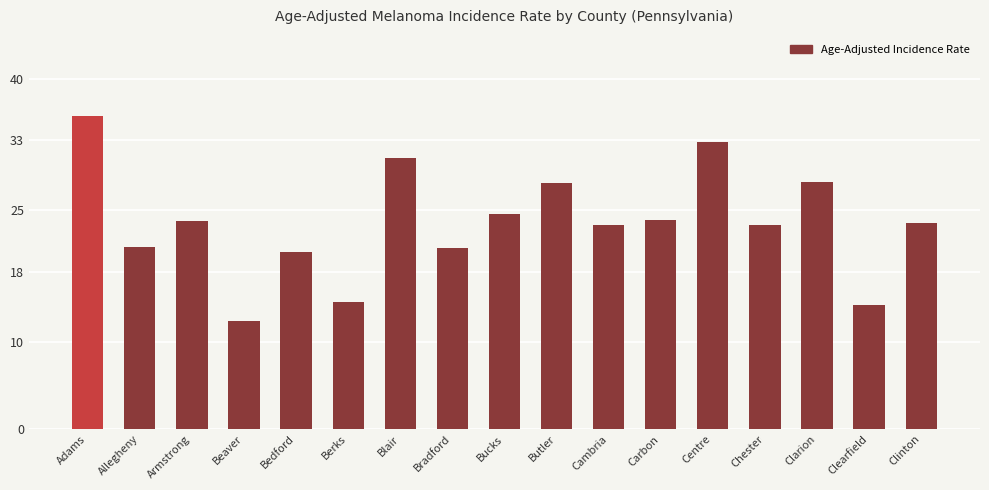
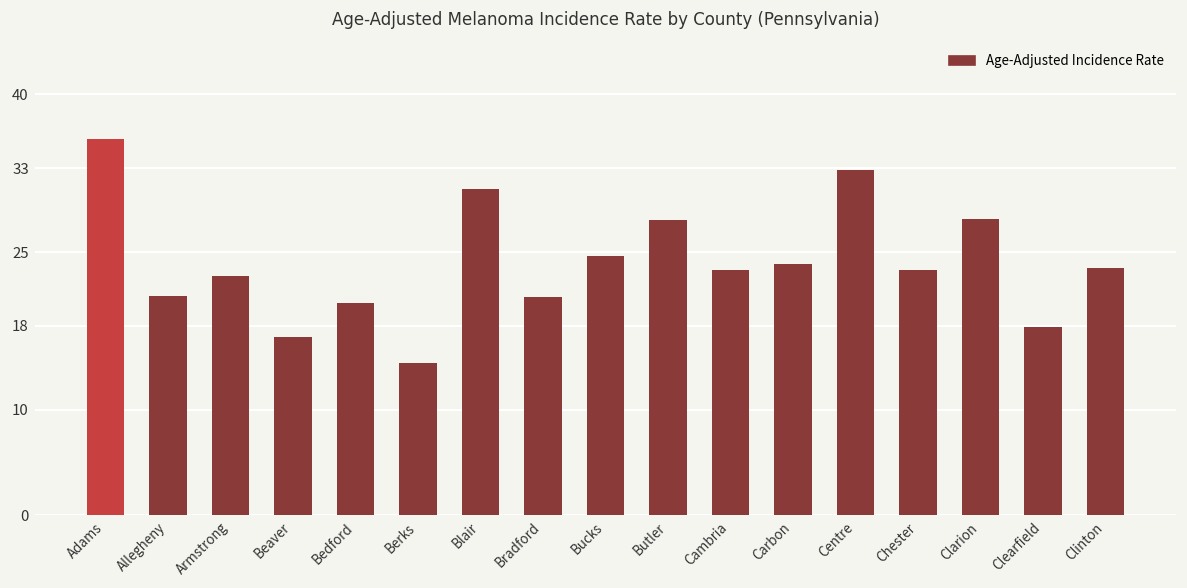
Armstrong: 24 -> 23
Beaver: 12 -> 17
Clearfield: 14 -> 18
